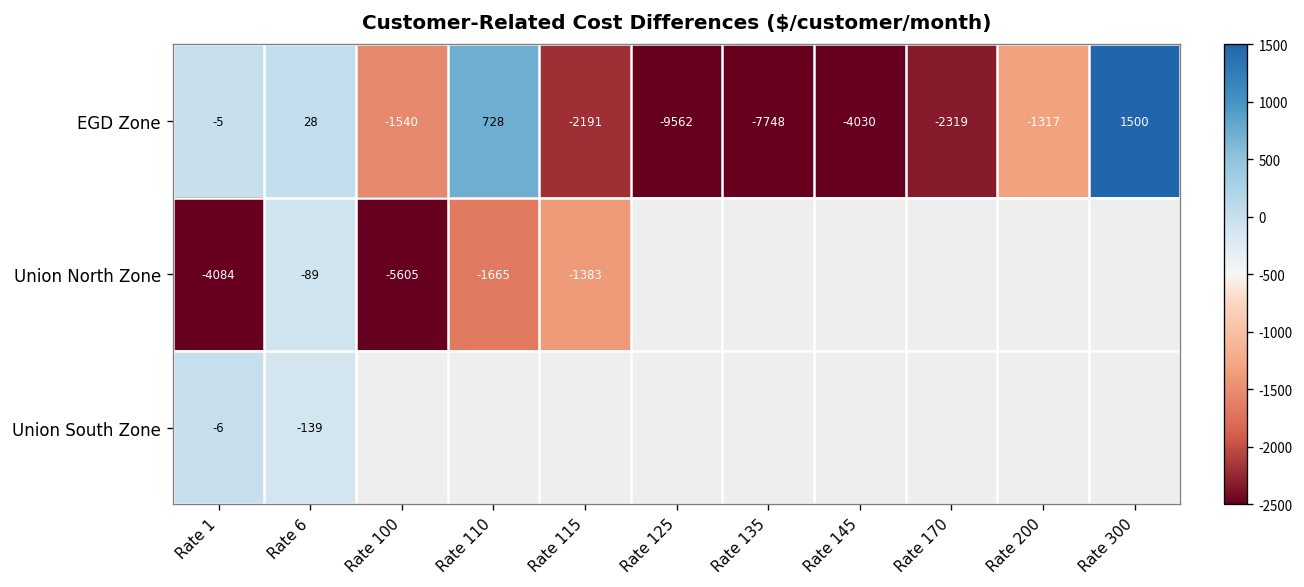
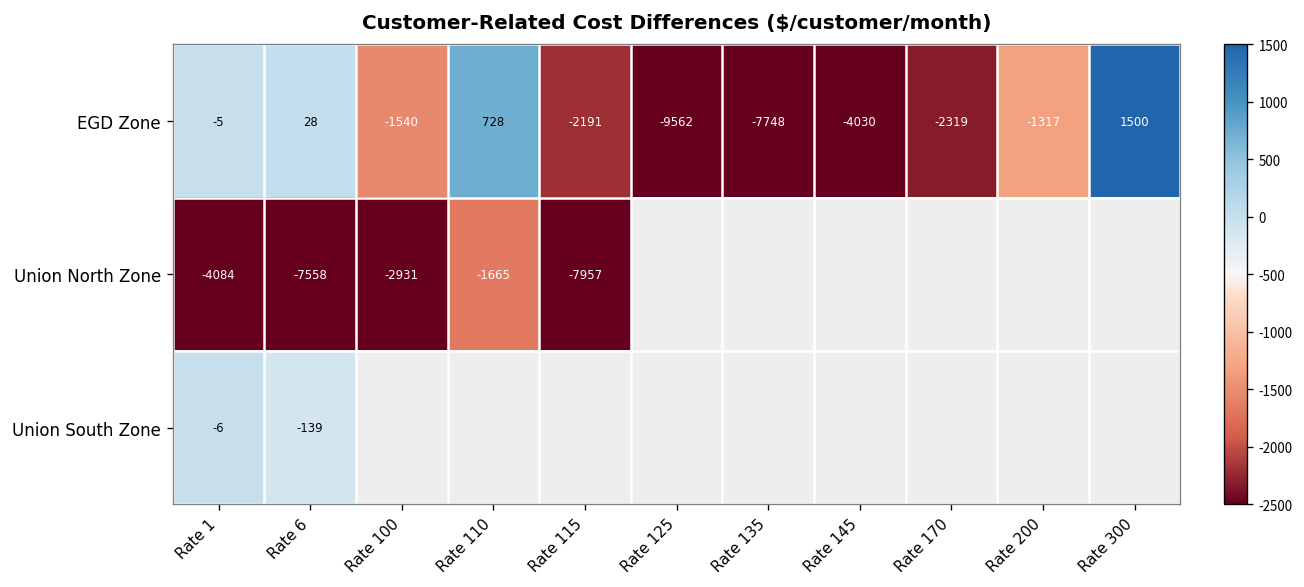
Union North Zone, Rate 6: -89 -> -7558
Union North Zone, Rate 100: -5605 -> -2931
Union North Zone, Rate 115: -1383 -> -7957
